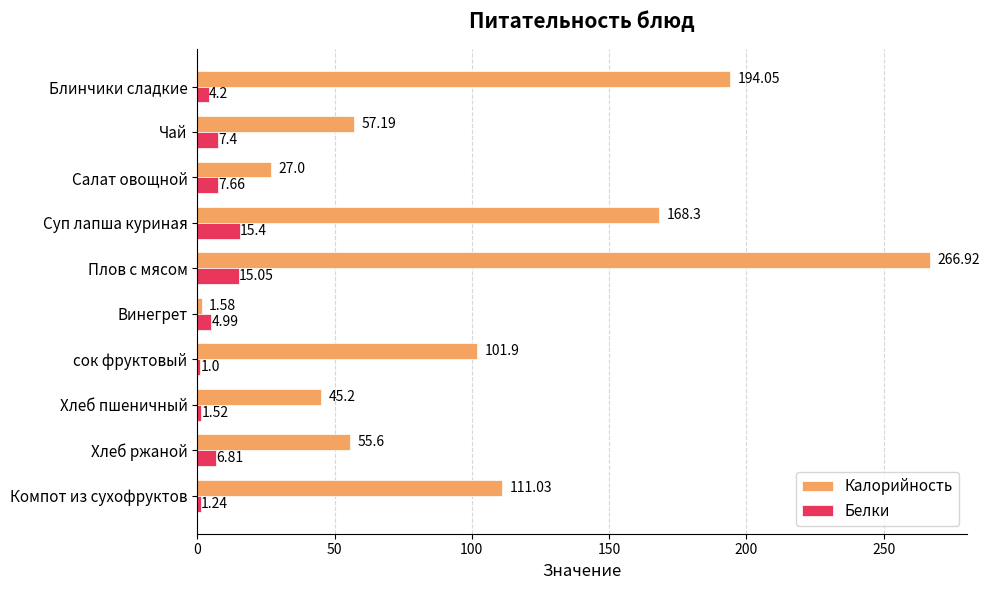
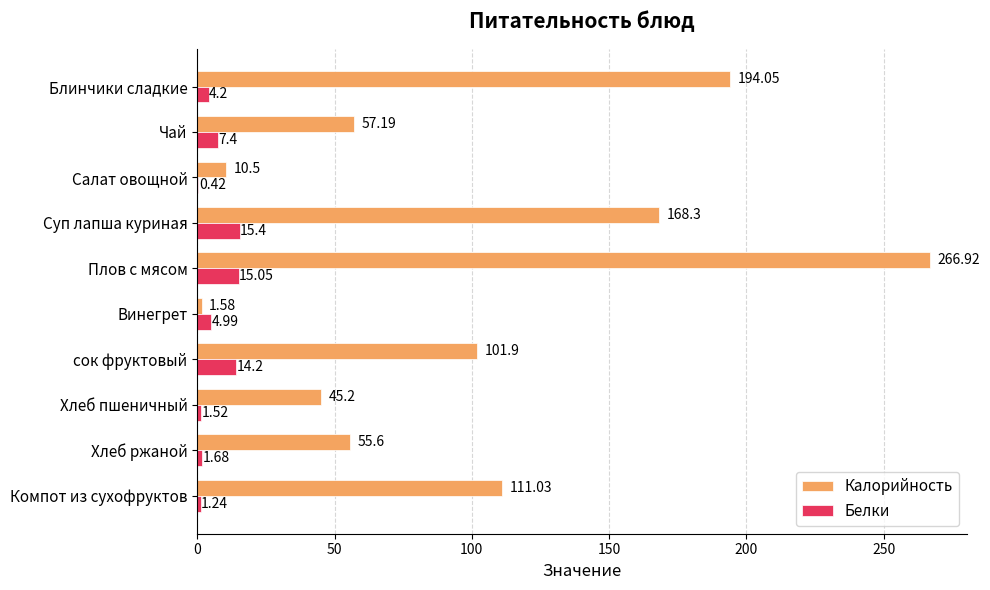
Калорийность, Салат овощной: 27.0 -> 10.5
Белки, Салат овощной: 7.66 -> 0.42
Белки, сок фруктовый: 1.0 -> 14.2
Белки, Хлеб ржаной: 6.81 -> 1.68
